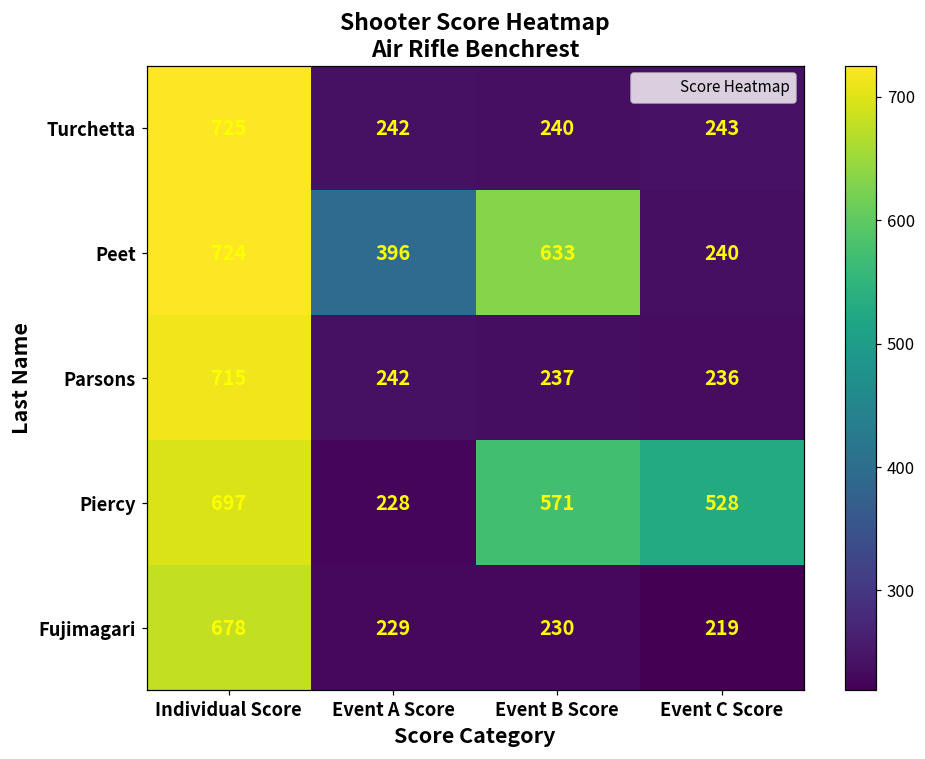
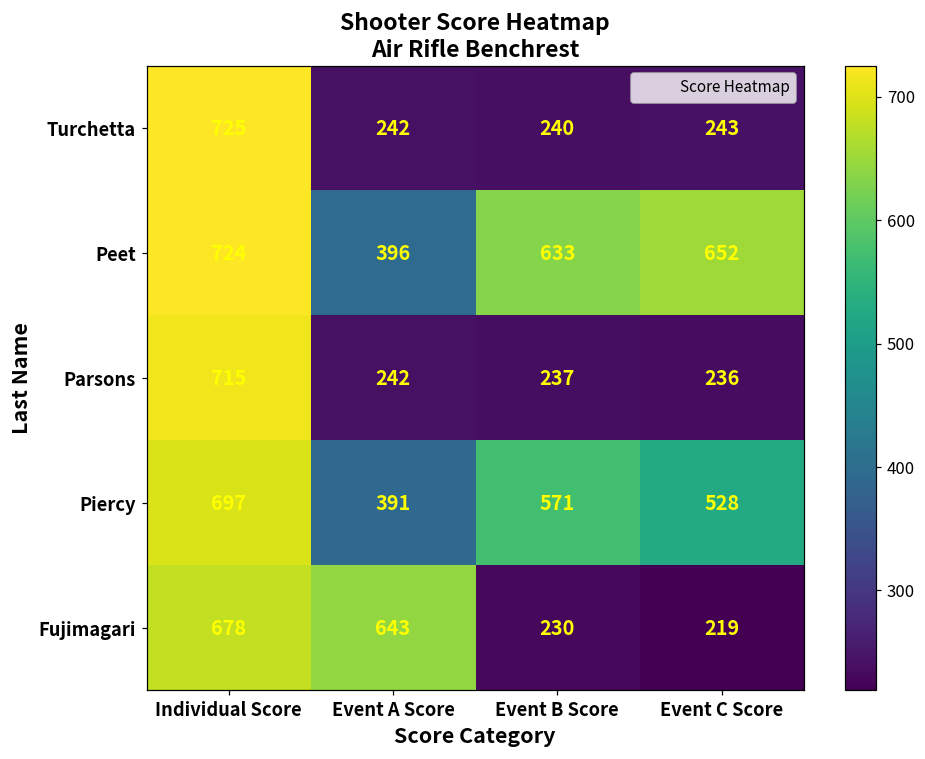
Peet, Event C Score: 240 -> 652
Piercy, Event A Score: 228 -> 391
Fujimagari, Event A Score: 229 -> 643
